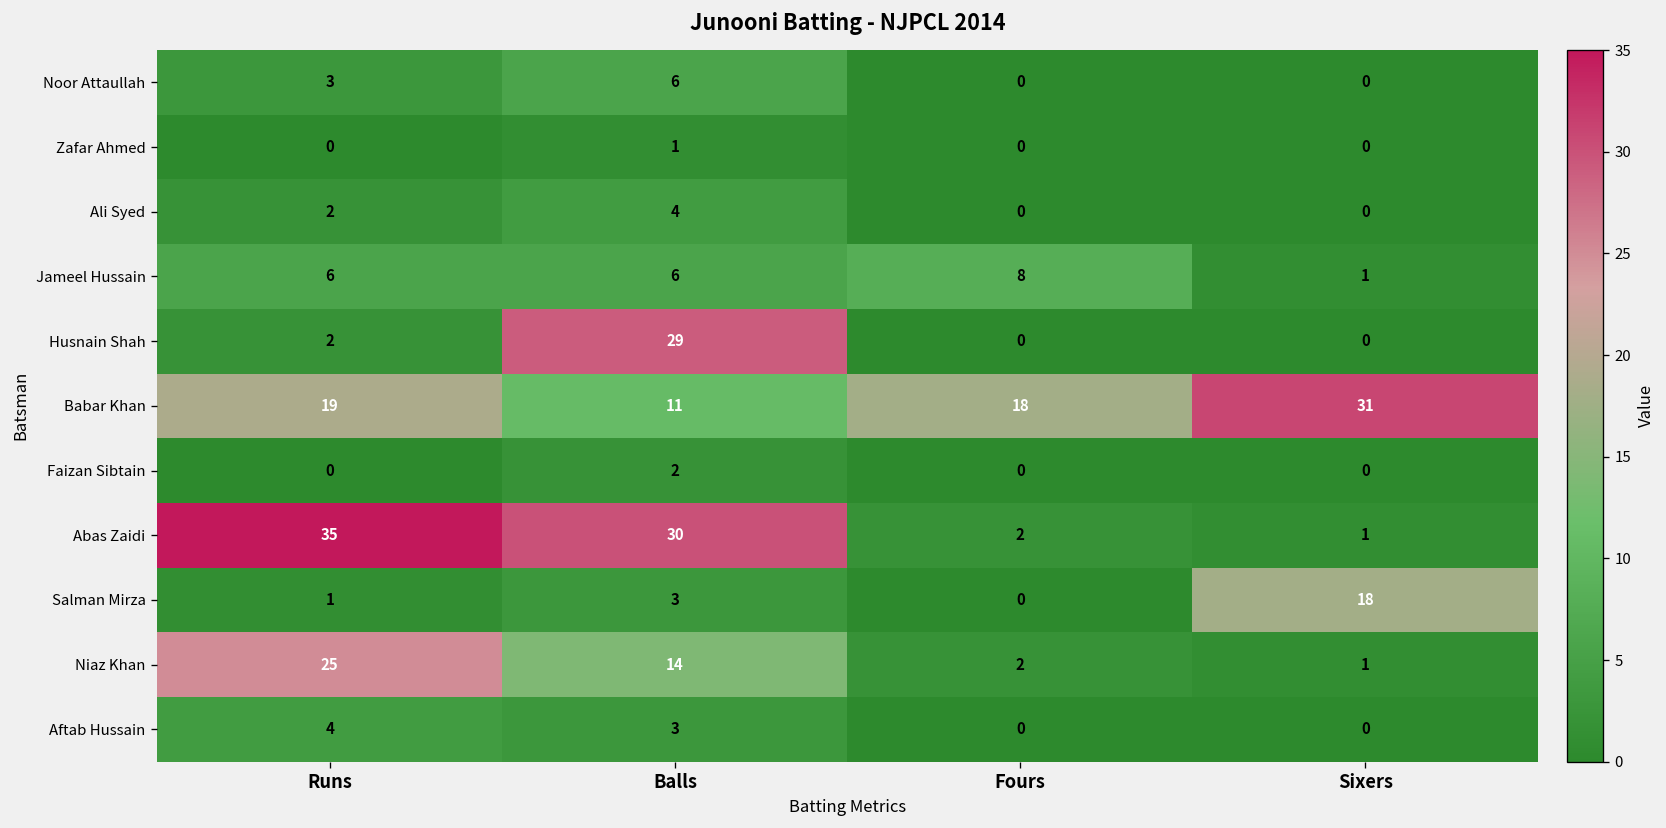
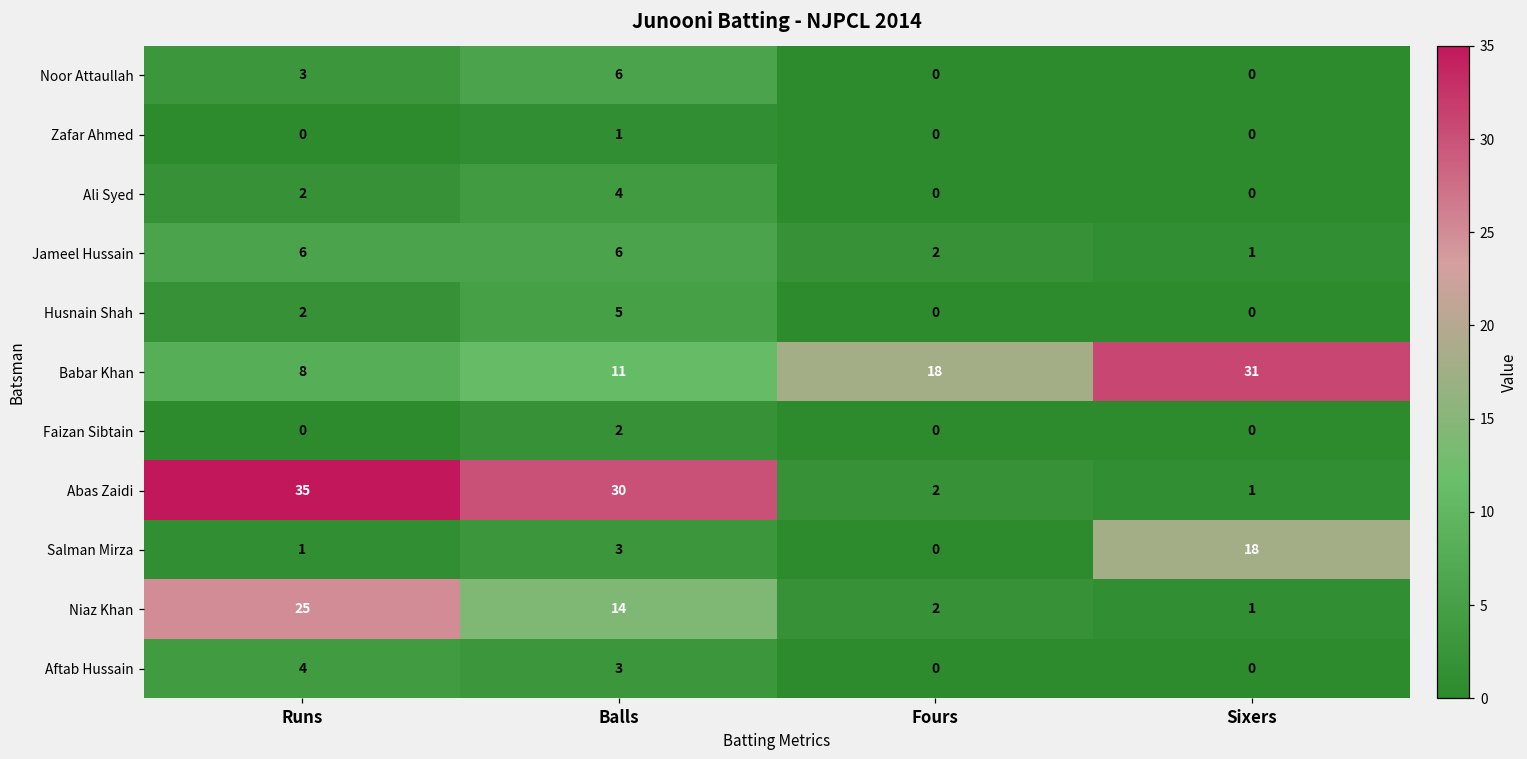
Jameel Hussain, Fours: 8 -> 2
Husnain Shah, Balls: 29 -> 5
Babar Khan, Runs: 19 -> 8
